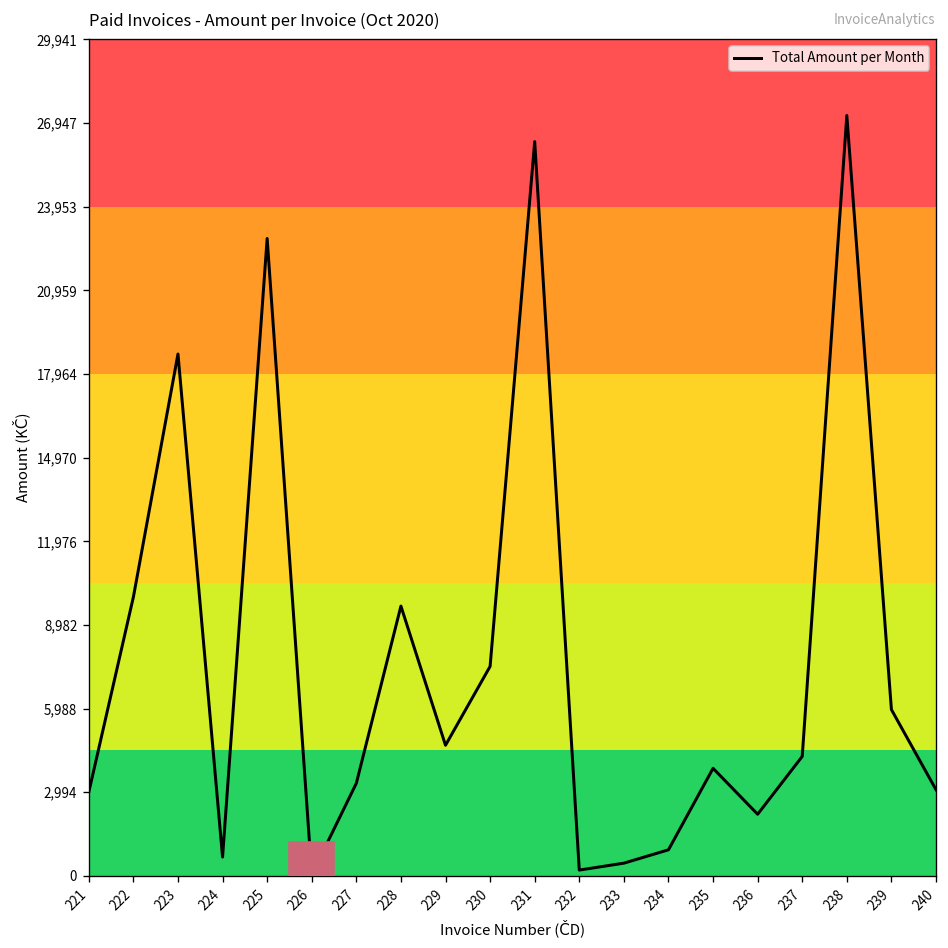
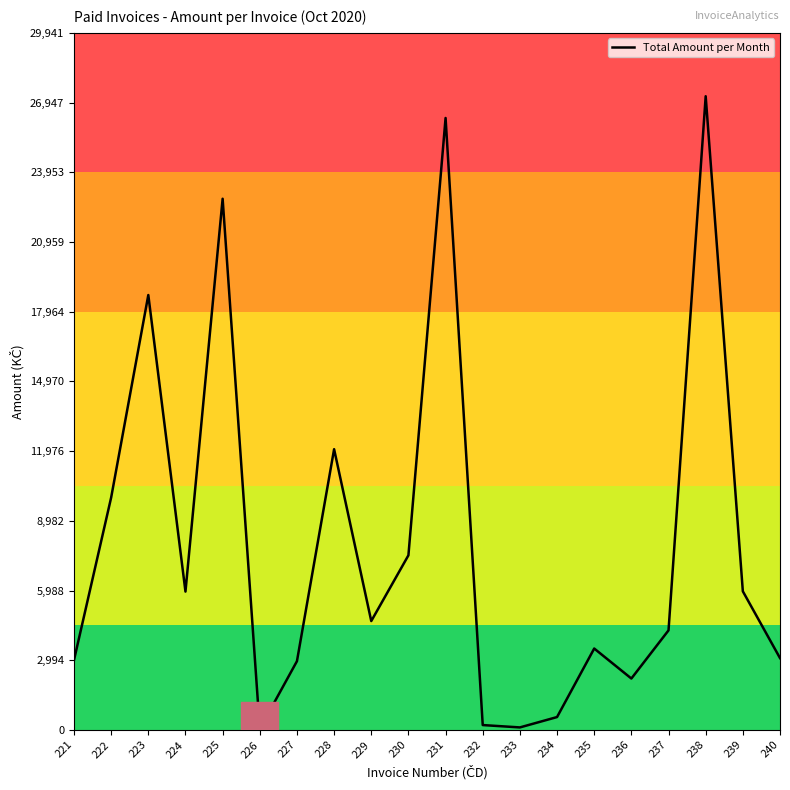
224: 700 -> 5,900
227: 3,300 -> 3,000
228: 9,700 -> 12,100
233: 500 -> 100
234: 900 -> 600
235: 3,900 -> 3,500
